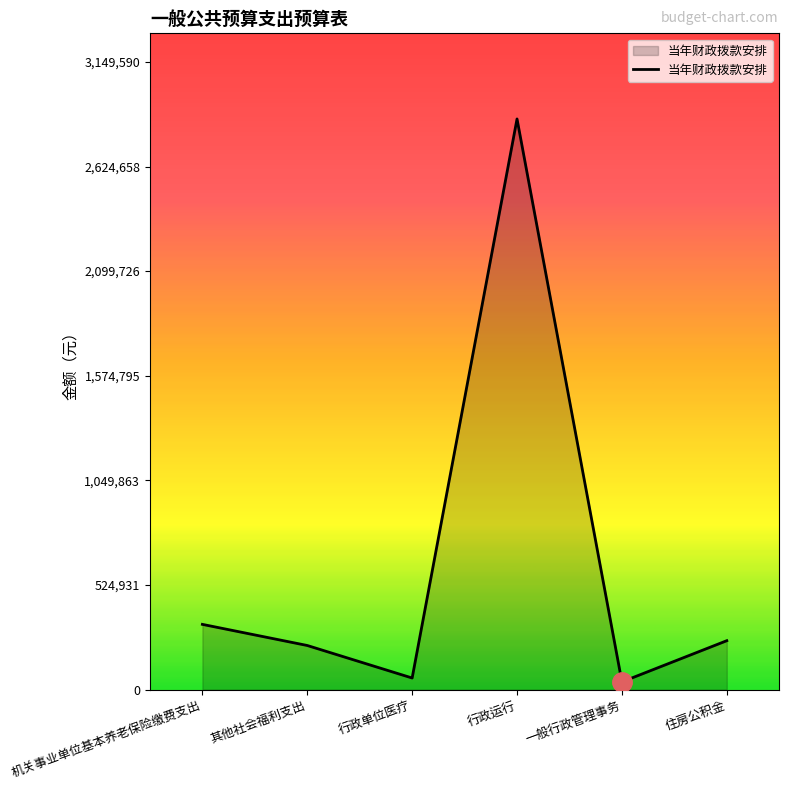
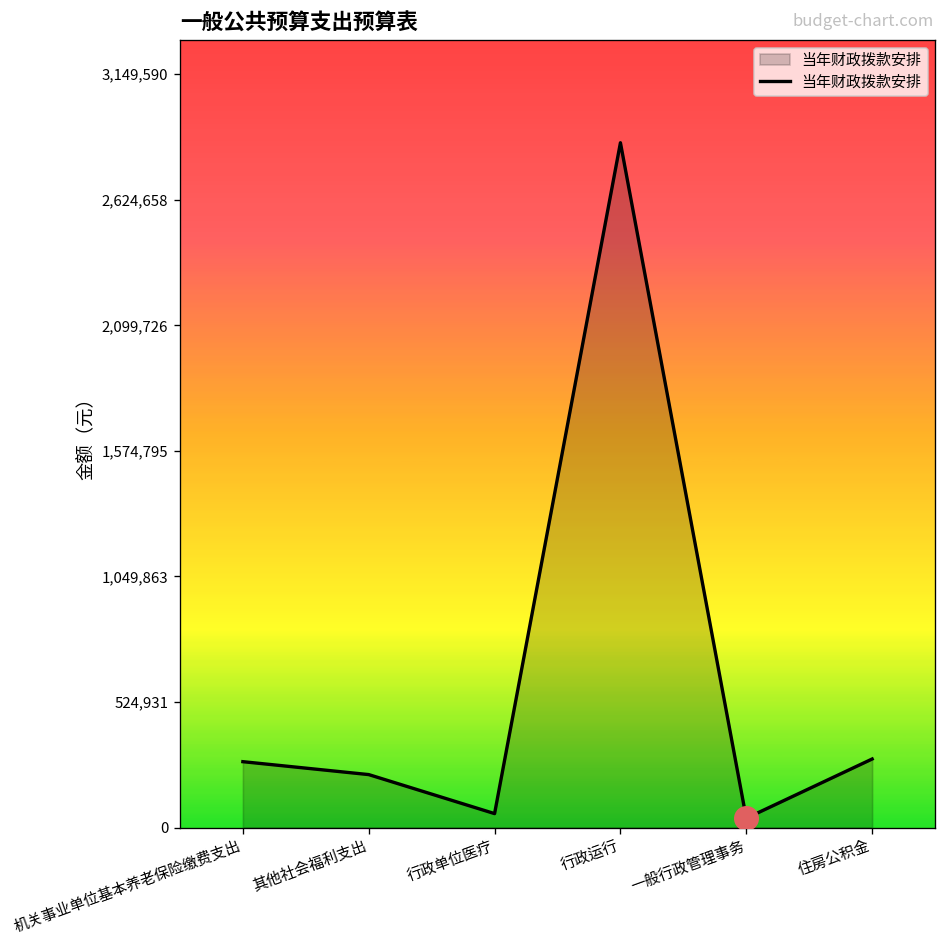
当年财政拨款安排, 机关事业单位基本养老保险缴费支出: 330,000 -> 280,000
当年财政拨款安排, 住房公积金: 250,000 -> 290,000
